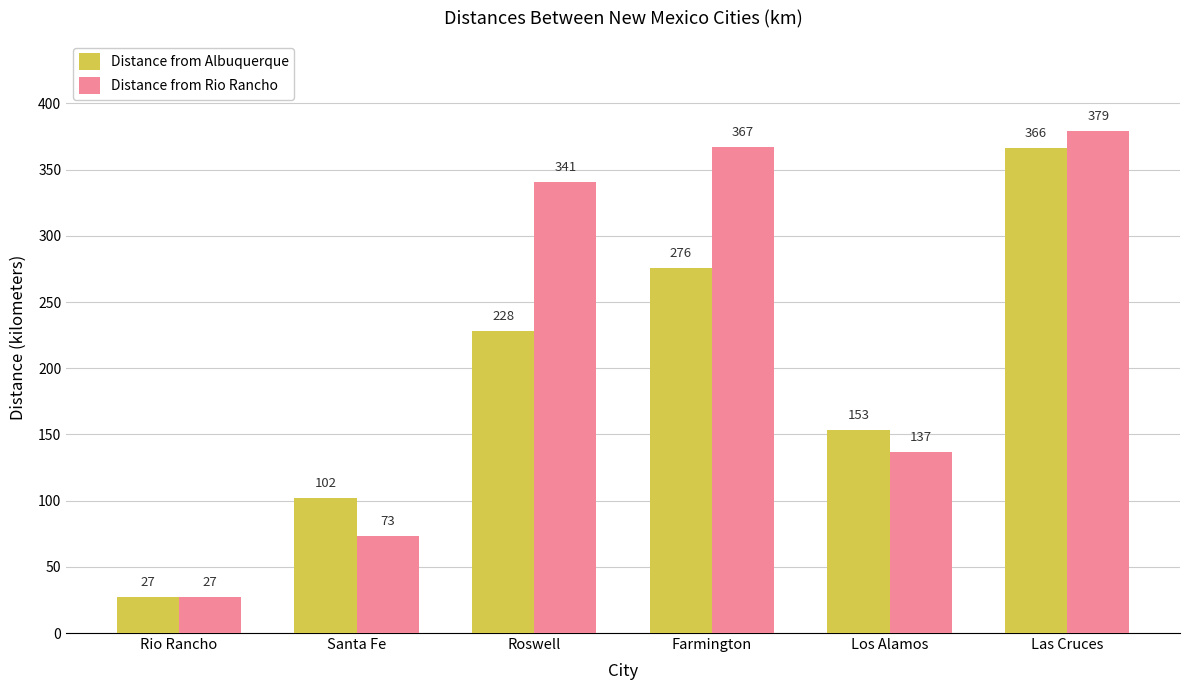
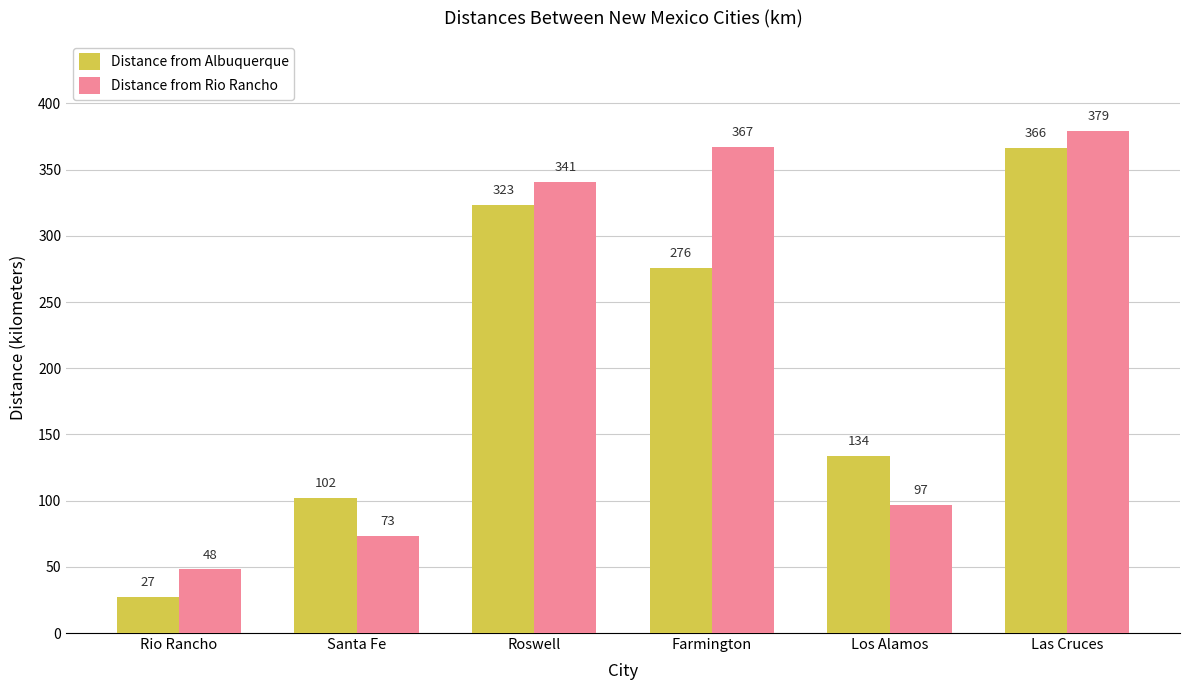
Distance from Rio Rancho, Rio Rancho: 27 -> 48
Distance from Albuquerque, Roswell: 228 -> 323
Distance from Albuquerque, Los Alamos: 153 -> 134
Distance from Rio Rancho, Los Alamos: 137 -> 97
